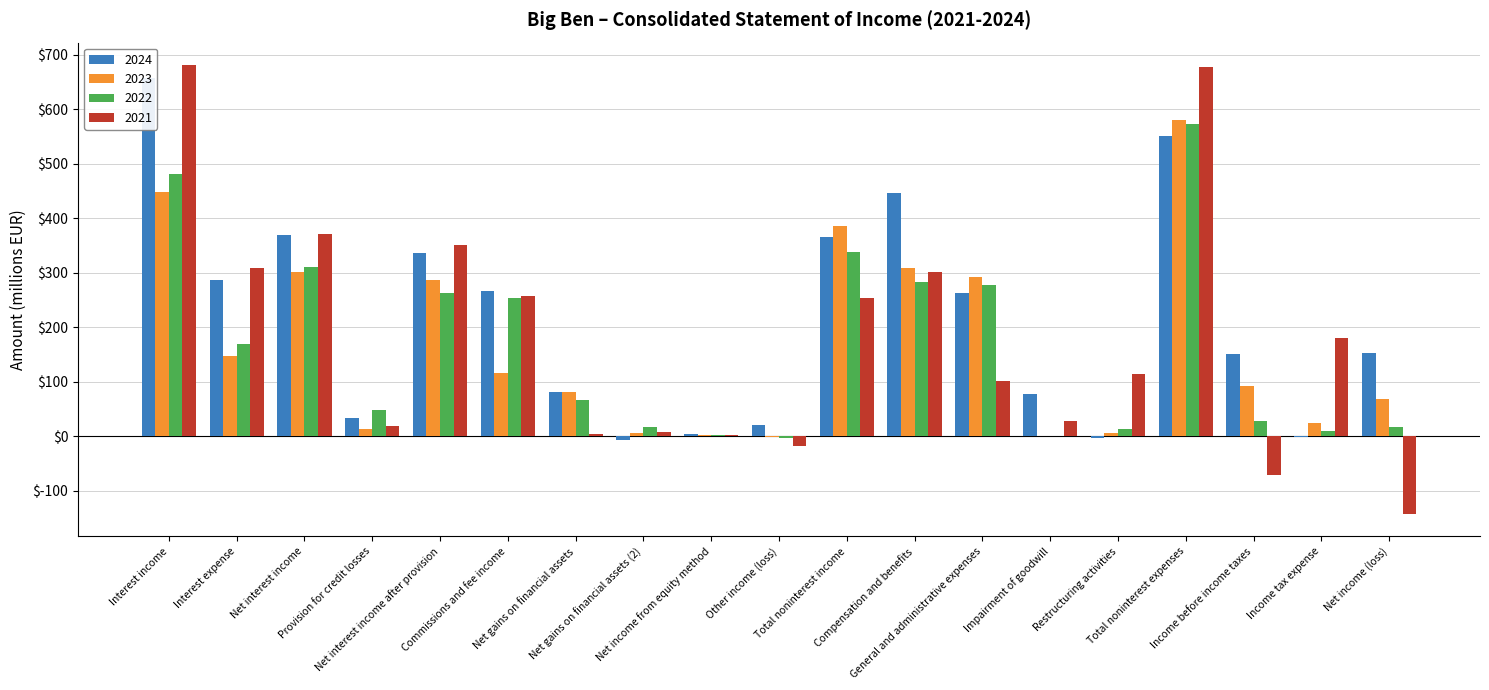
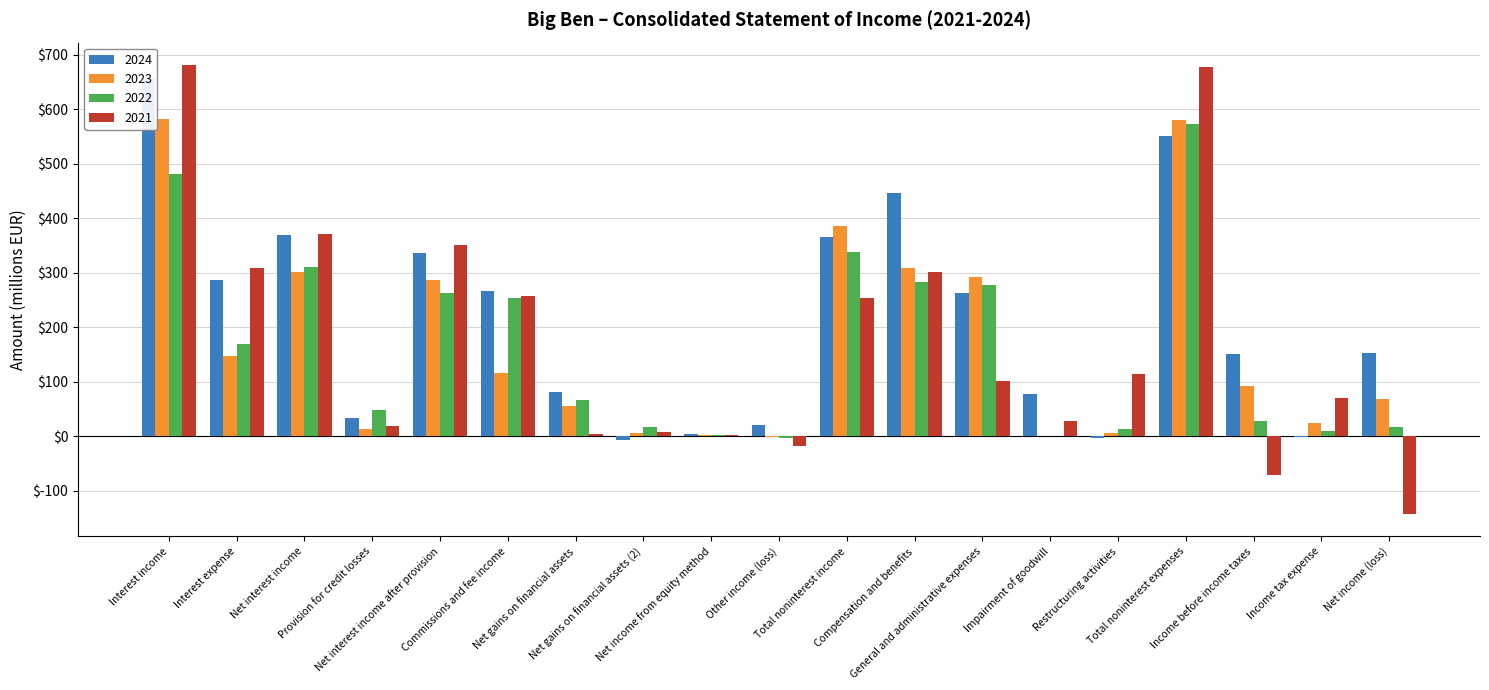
2023, Interest income: $450 -> $580
2023, Net gains on financial assets: $80 -> $60
2021, Income tax expense: $180 -> $70
